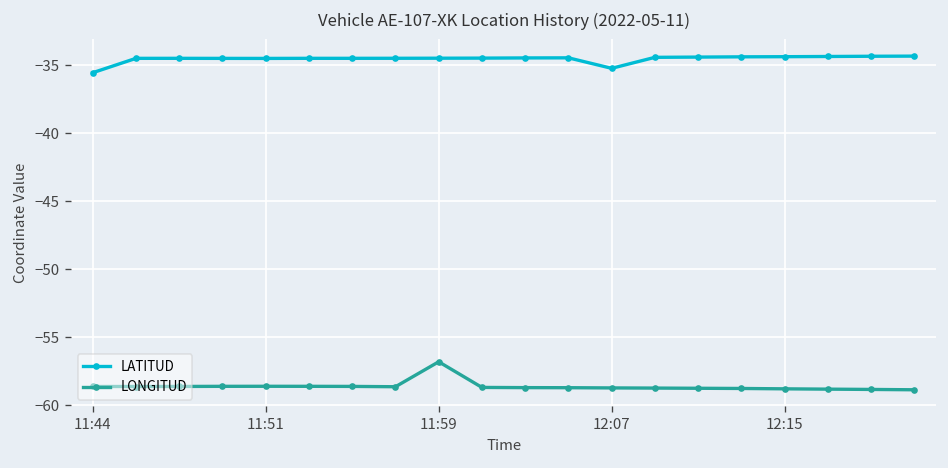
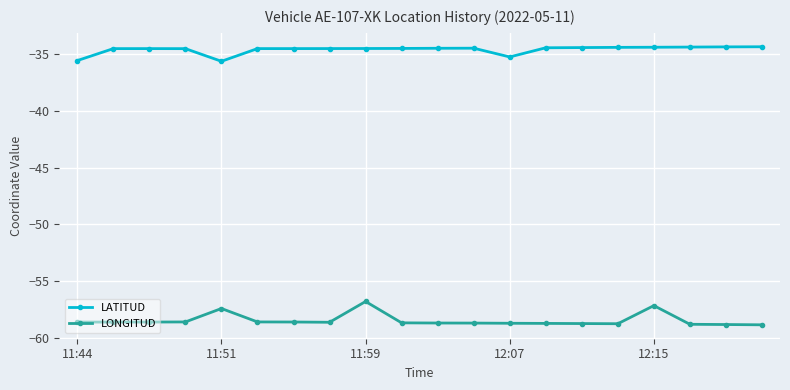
LATITUD, 11:51: -34.5 -> -35.6
LONGITUD, 11:51: -58.6 -> -57.4
LONGITUD, 12:15: -58.8 -> -57.2
